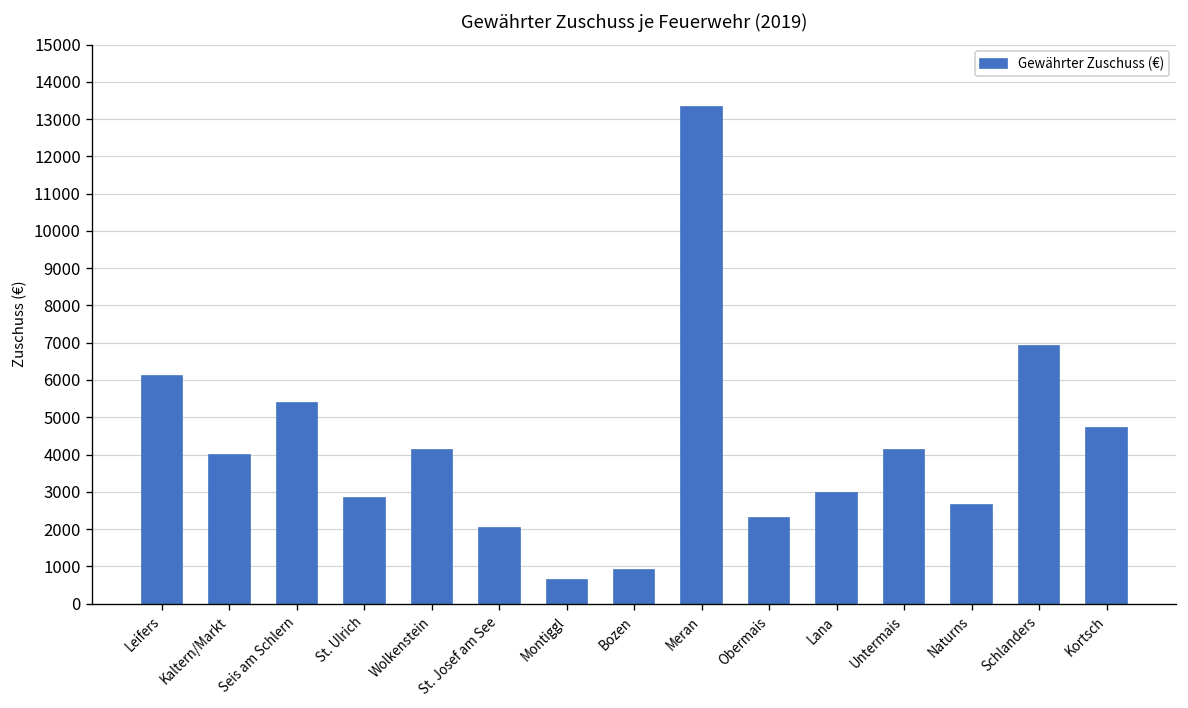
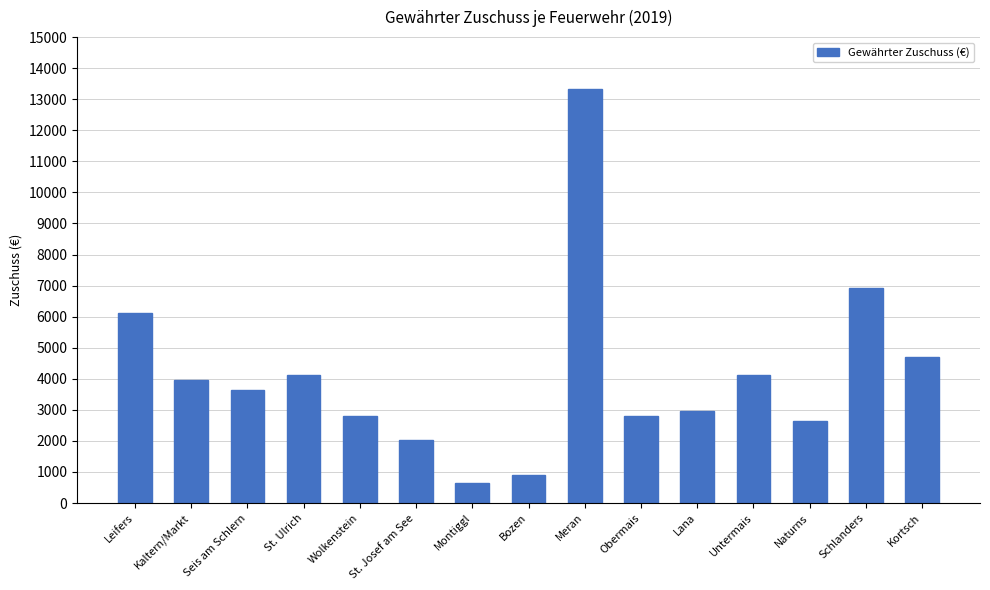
Seis am Schlern: 5400 -> 3600
St. Ulrich: 2800 -> 4100
Wolkenstein: 4100 -> 2800
Obermais: 2300 -> 2800
